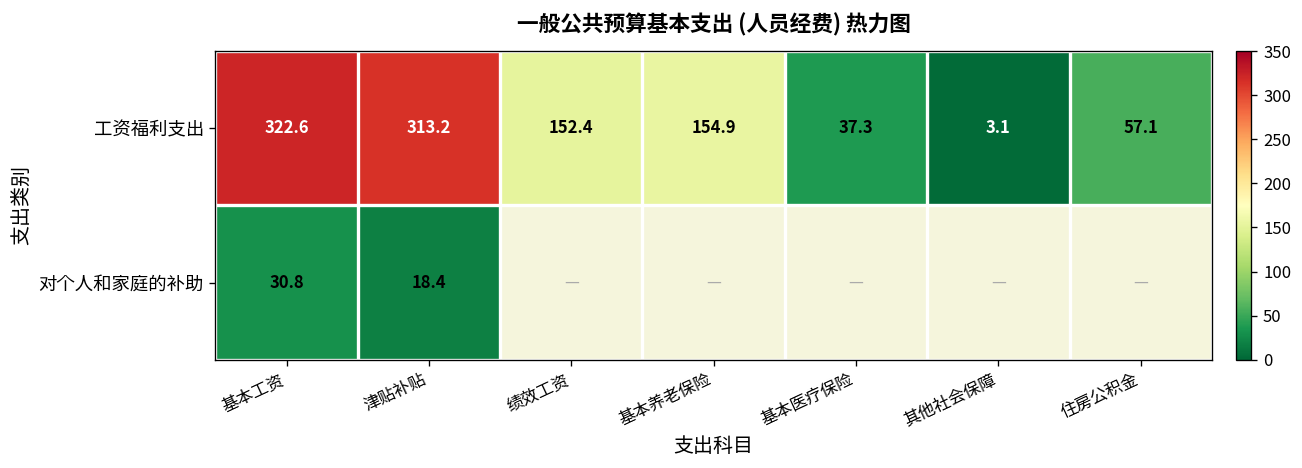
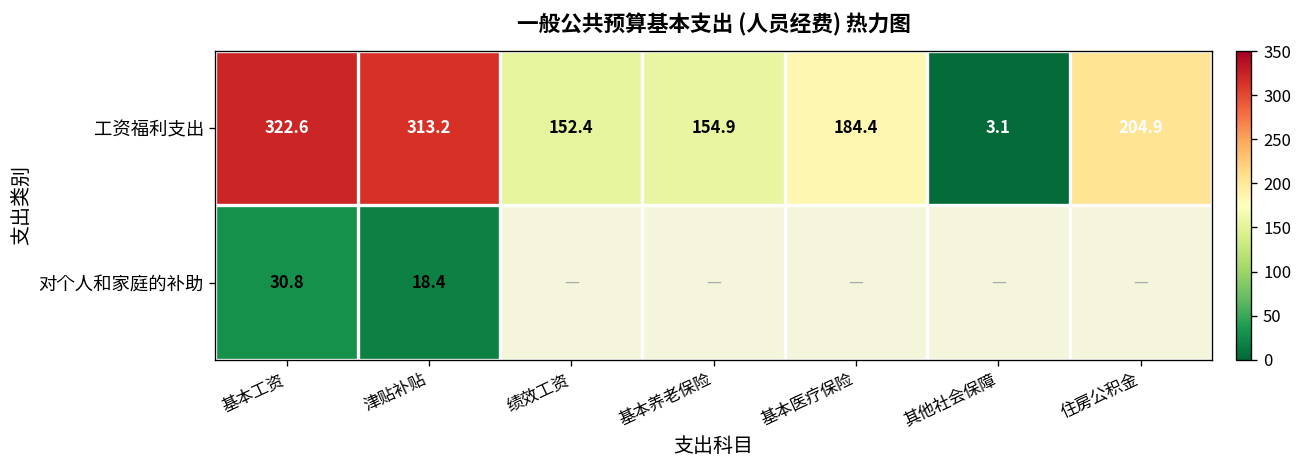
工资福利支出, 基本医疗保险: 37.3 -> 184.4
工资福利支出, 住房公积金: 57.1 -> 204.9
